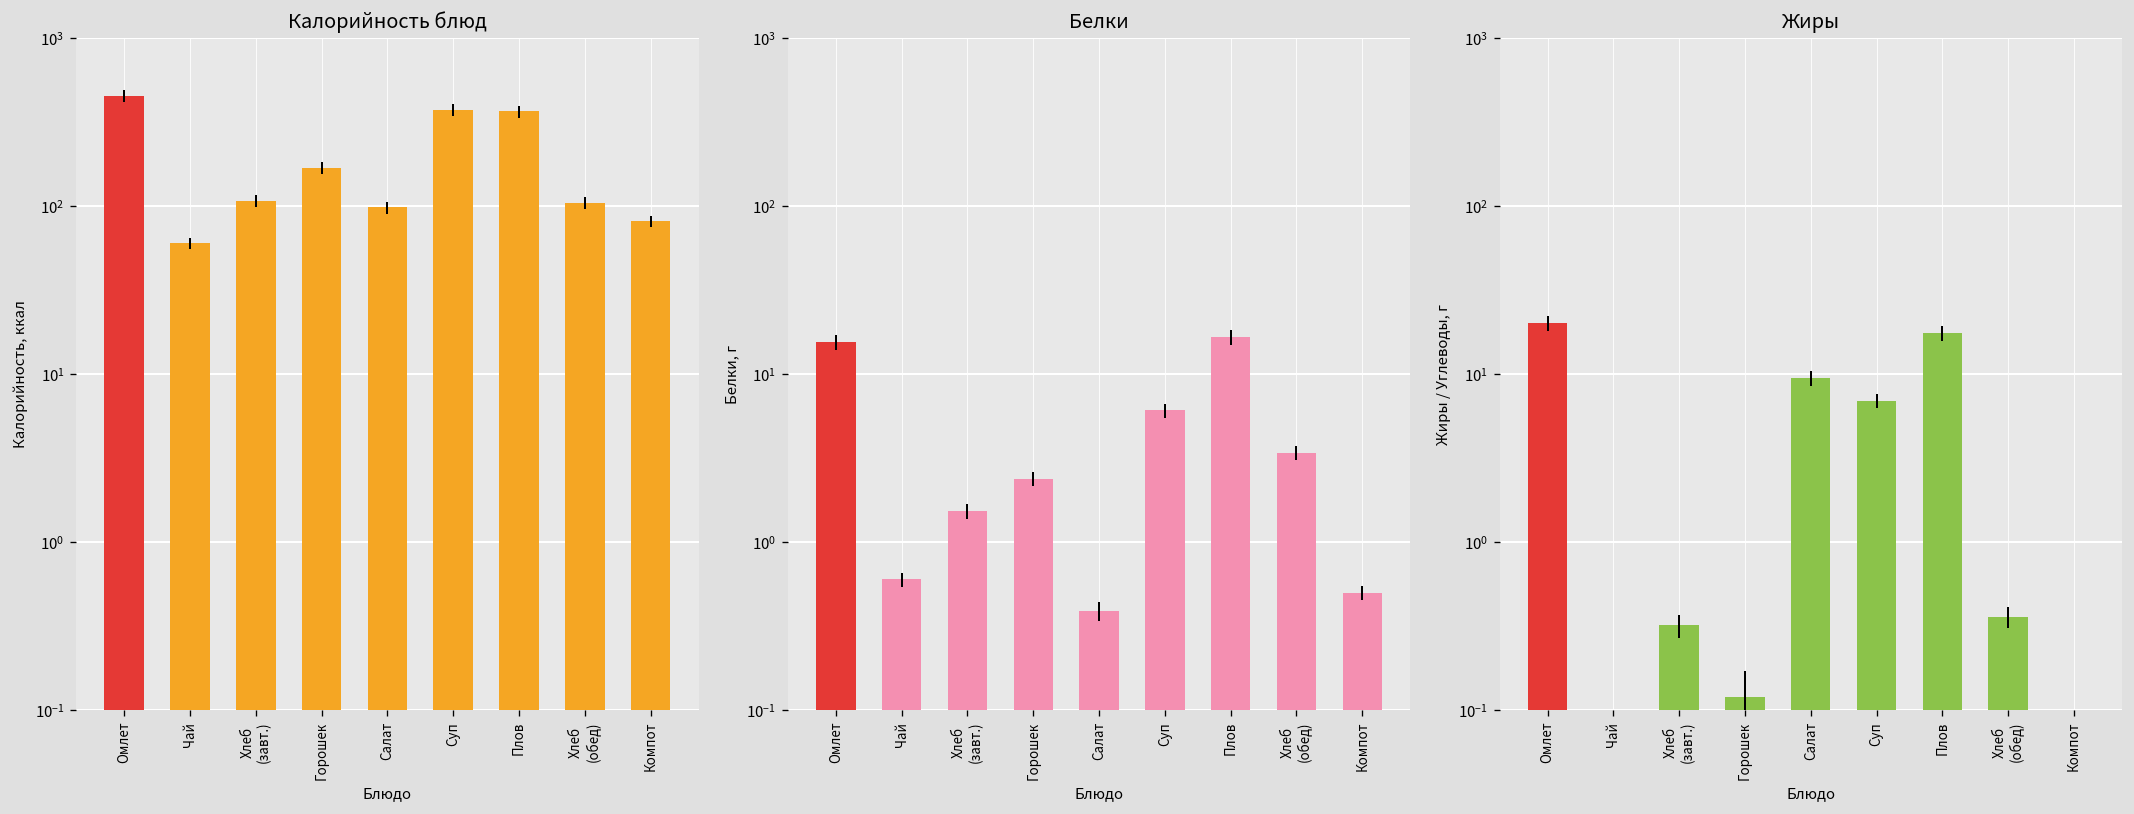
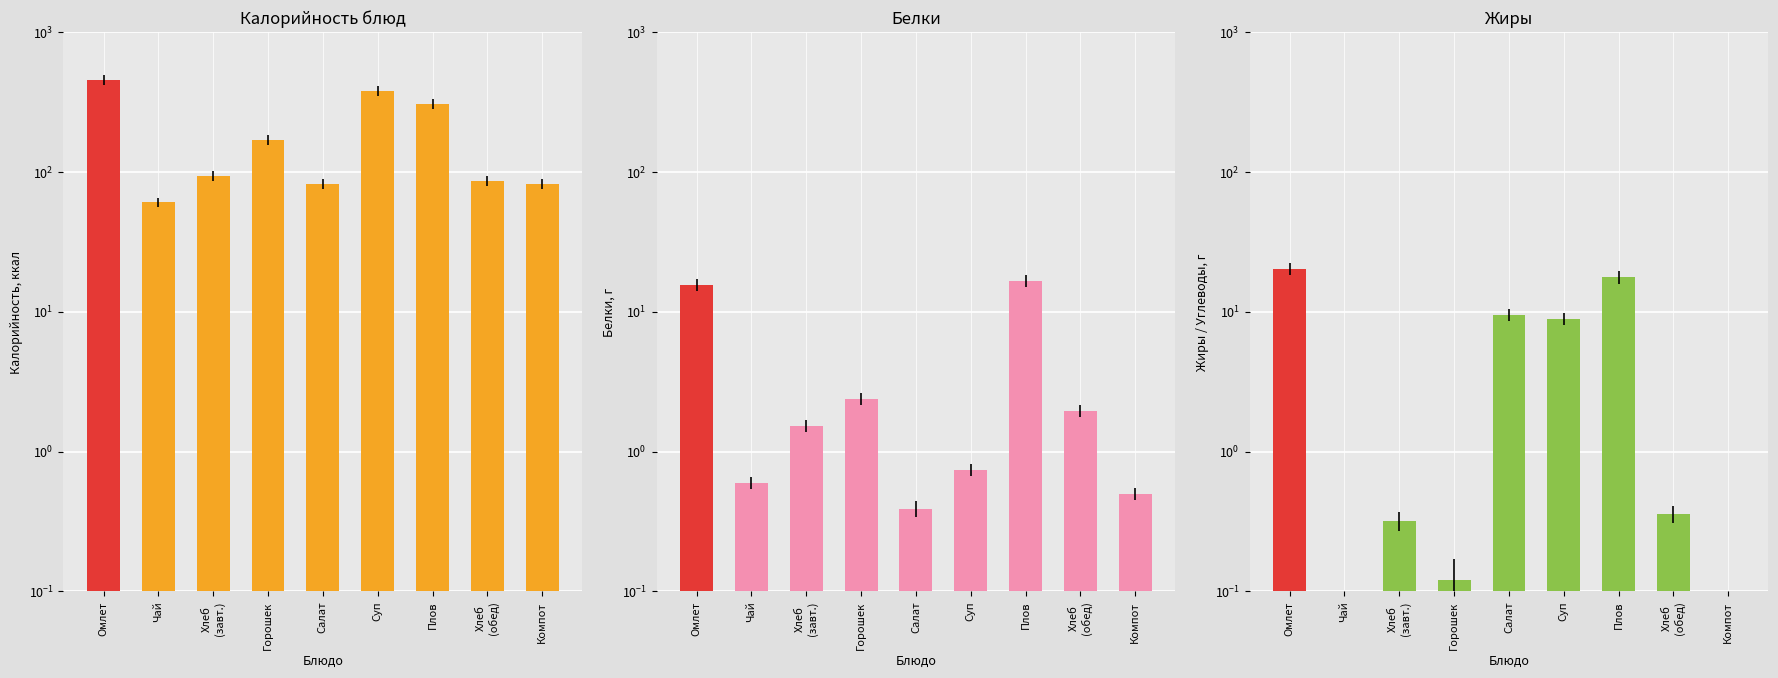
Калорийность блюд, Хлеб (завт.): 110 -> 90
Калорийность блюд, Салат: 100 -> 80
Калорийность блюд, Плов: 370 -> 300
Калорийность блюд, Хлеб (обед): 110 -> 90
Белки, Суп: 6 -> 0.7
Белки, Хлеб (обед): 3.4 -> 2.0
Жиры, Суп: 7 -> 9
